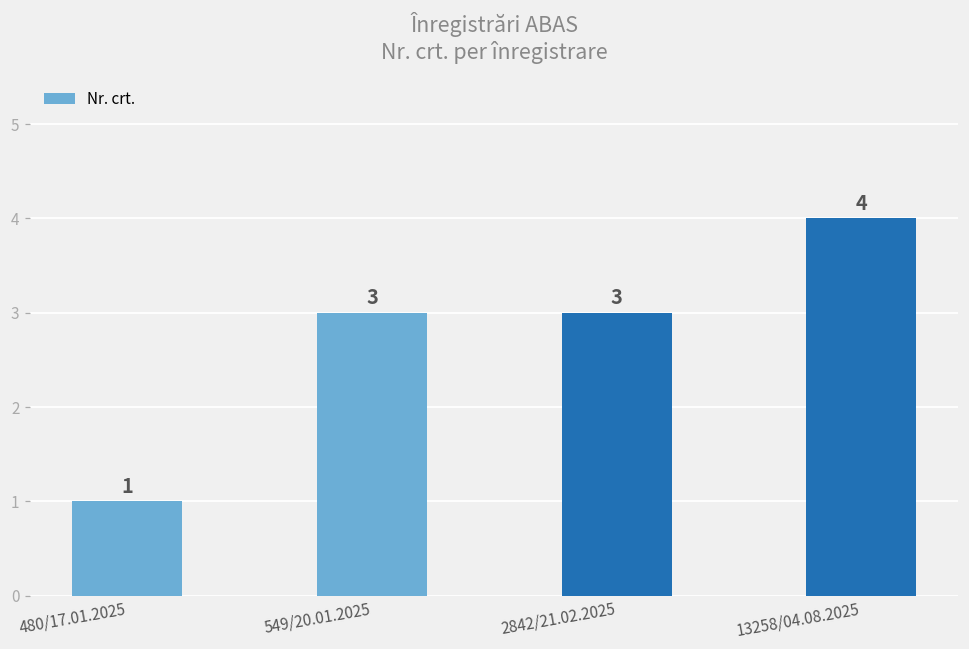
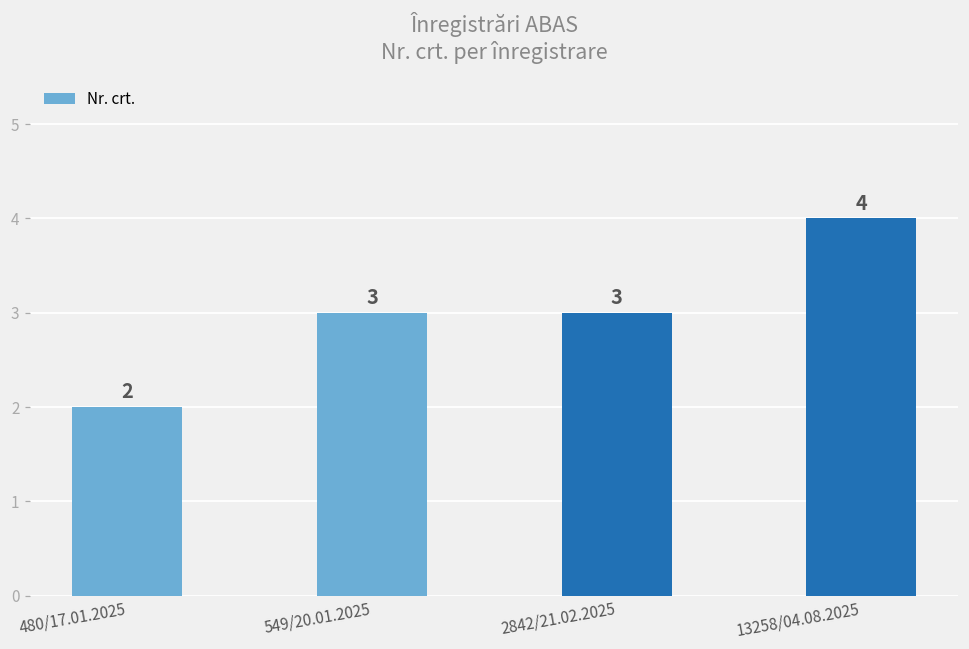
480/17.01.2025: 1 -> 2
